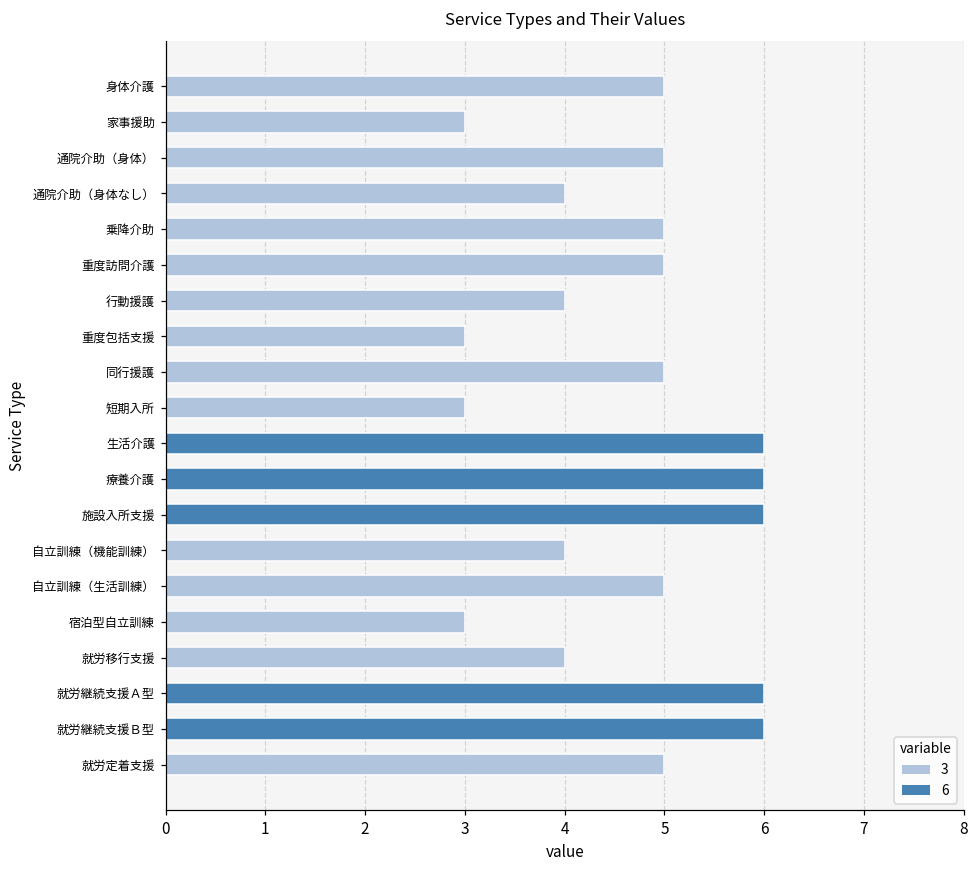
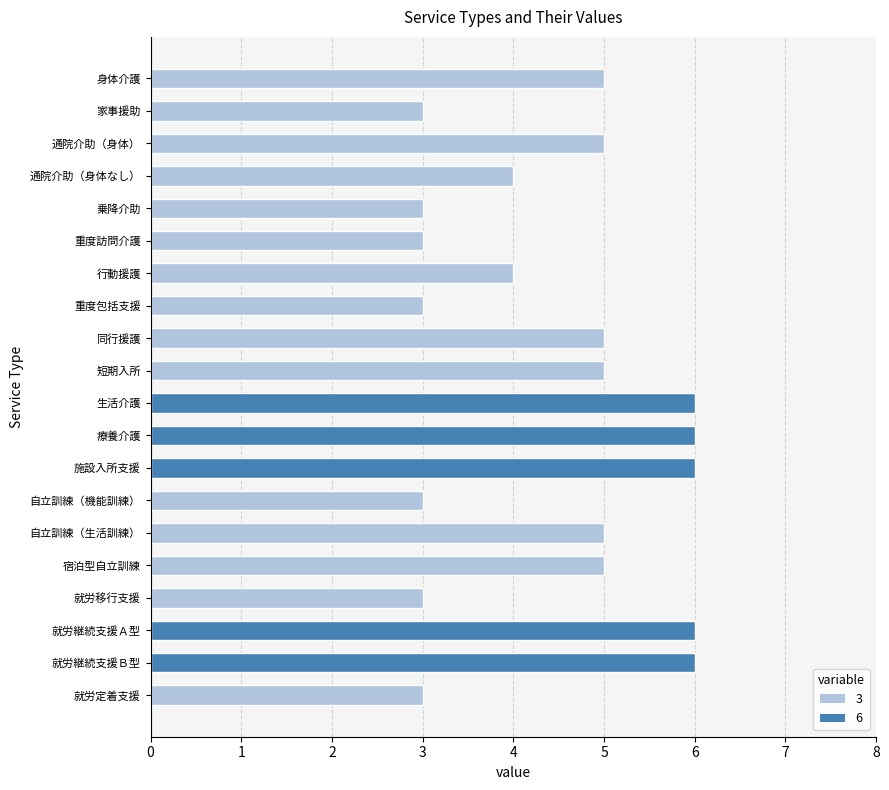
乗降介助: 5 -> 3
重度訪問介護: 5 -> 3
短期入所: 3 -> 5
自立訓練（機能訓練）: 4 -> 3
宿泊型自立訓練: 3 -> 5
就労移行支援: 4 -> 3
就労定着支援: 5 -> 3
